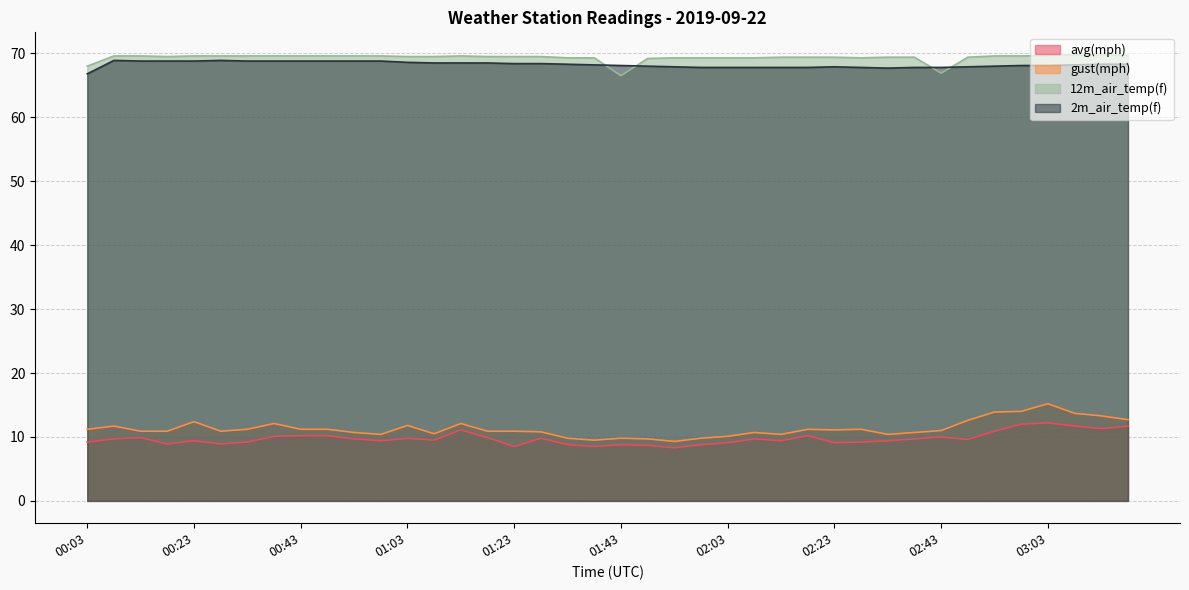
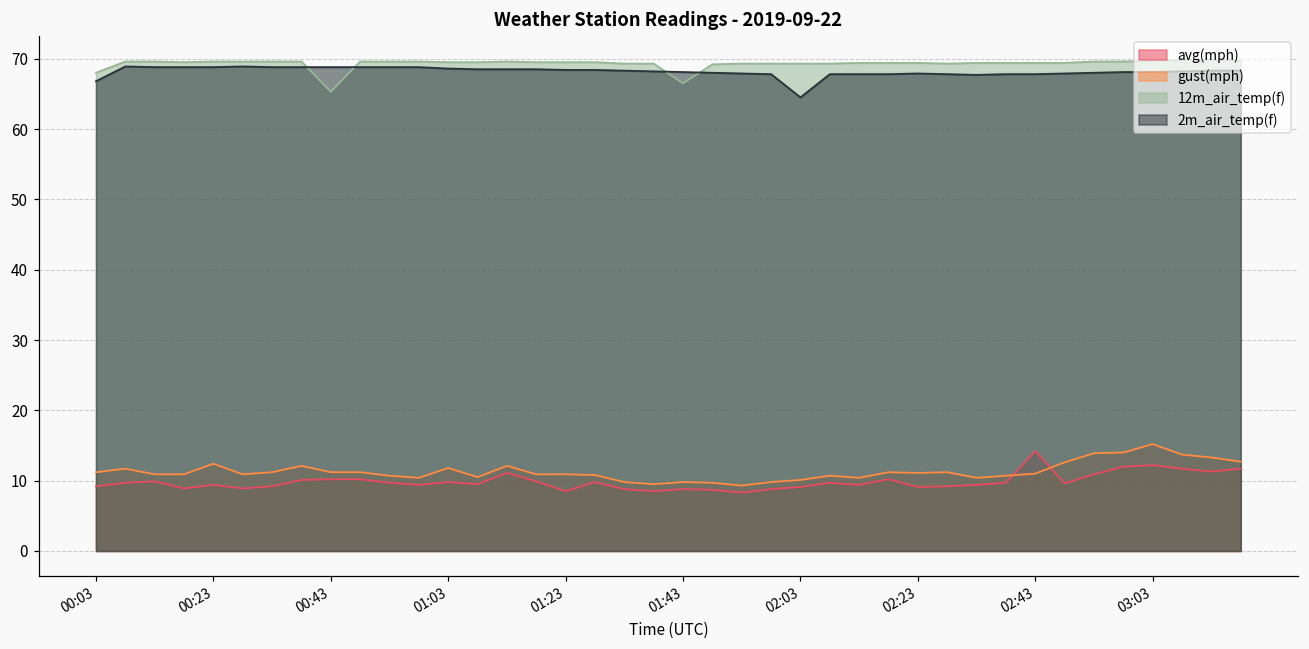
12m_air_temp(f), 00:43: 70 -> 65
2m_air_temp(f), 02:03: 68 -> 65
avg(mph), 02:43: 10 -> 14
12m_air_temp(f), 02:43: 67 -> 69
